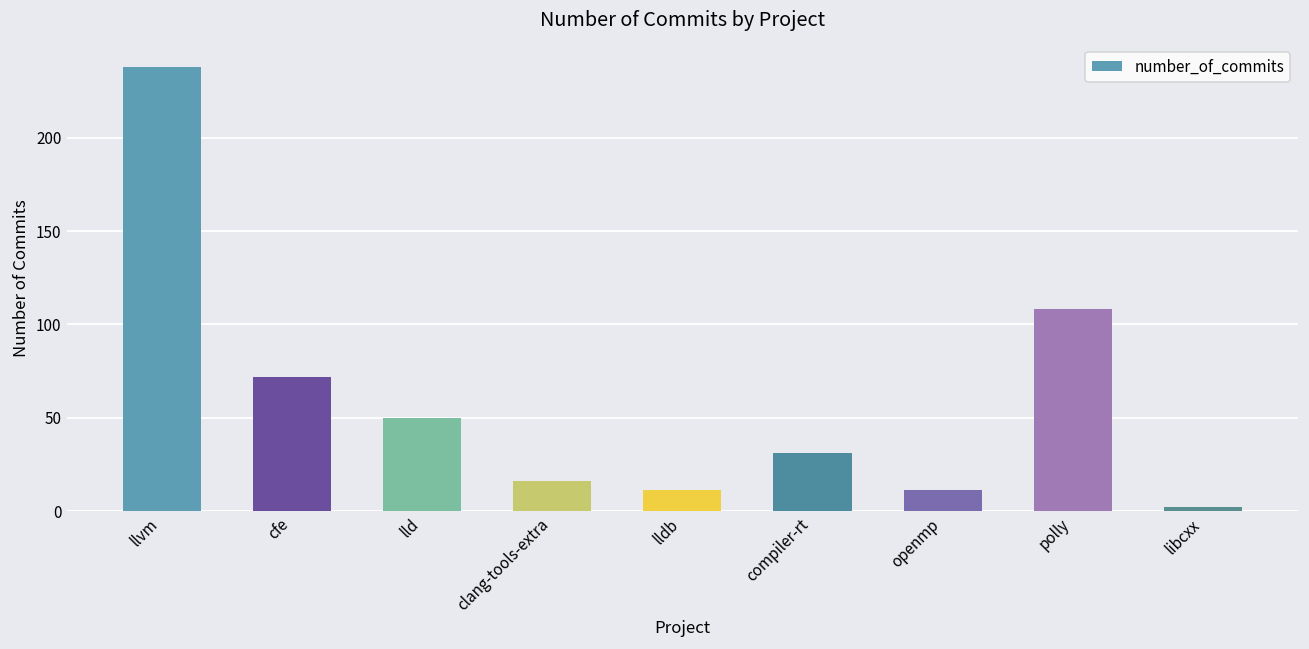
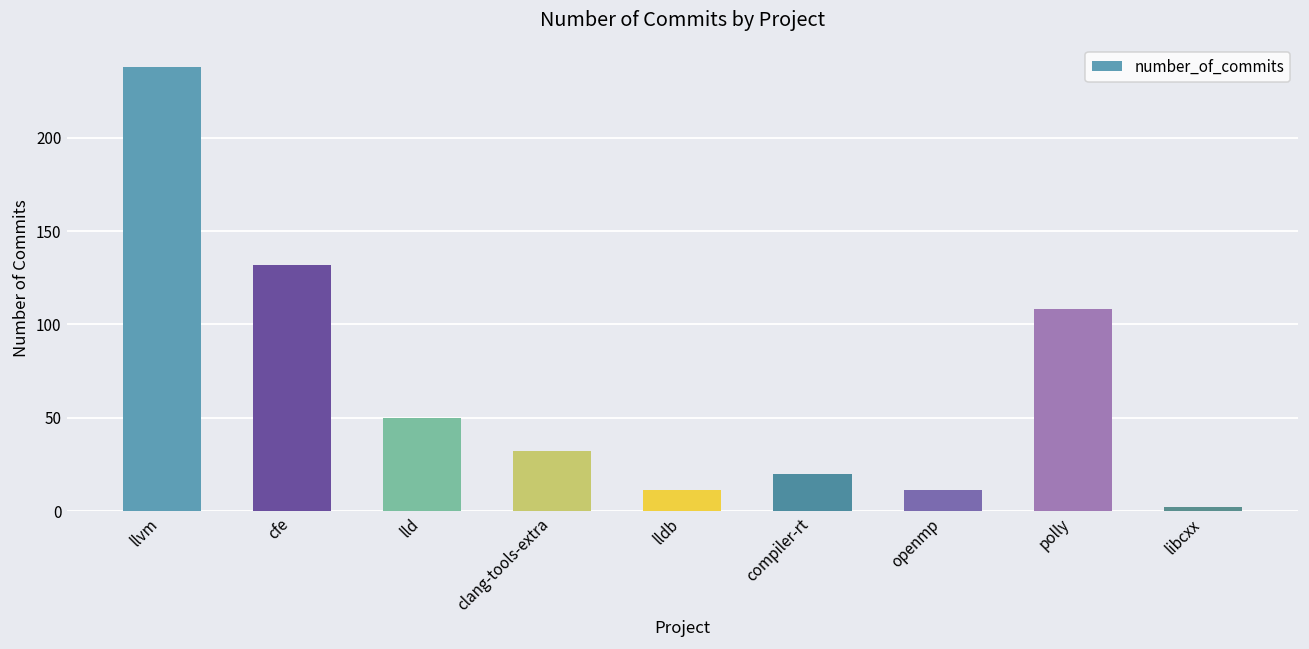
cfe: 72 -> 132
clang-tools-extra: 16 -> 32
compiler-rt: 31 -> 20
